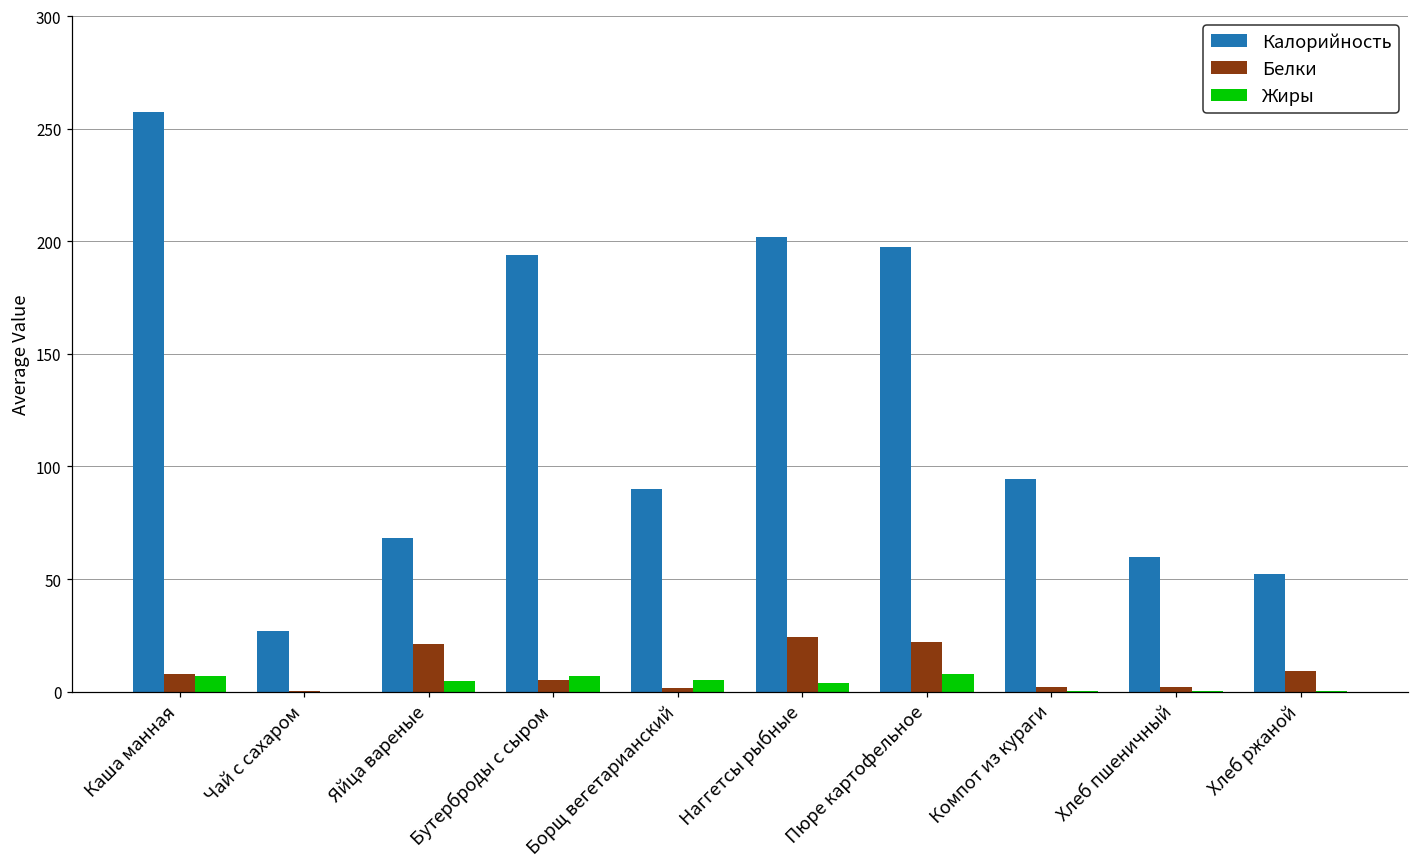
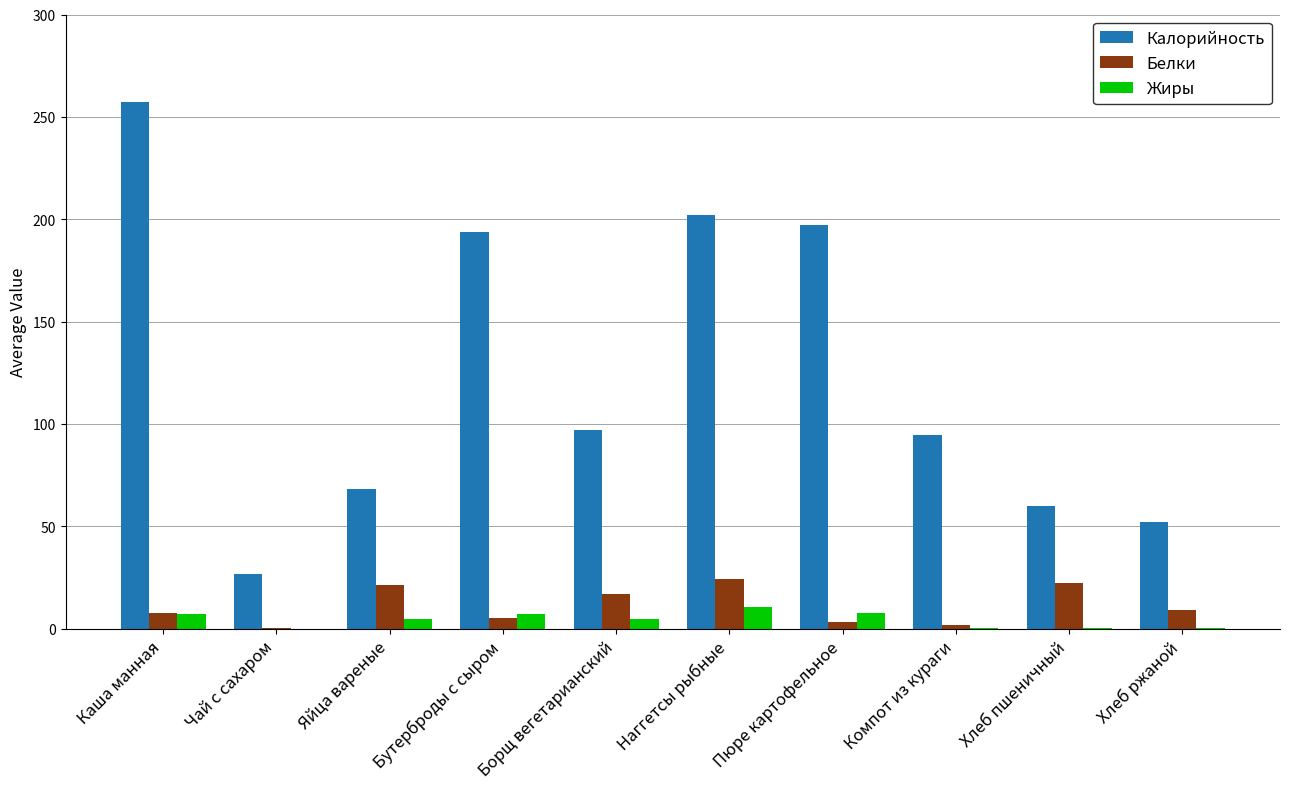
Калорийность, Борщ вегетарианский: 90 -> 97
Белки, Борщ вегетарианский: 2 -> 17
Жиры, Наггетсы рыбные: 4 -> 11
Белки, Пюре картофельное: 22 -> 3
Белки, Хлеб пшеничный: 2 -> 22
